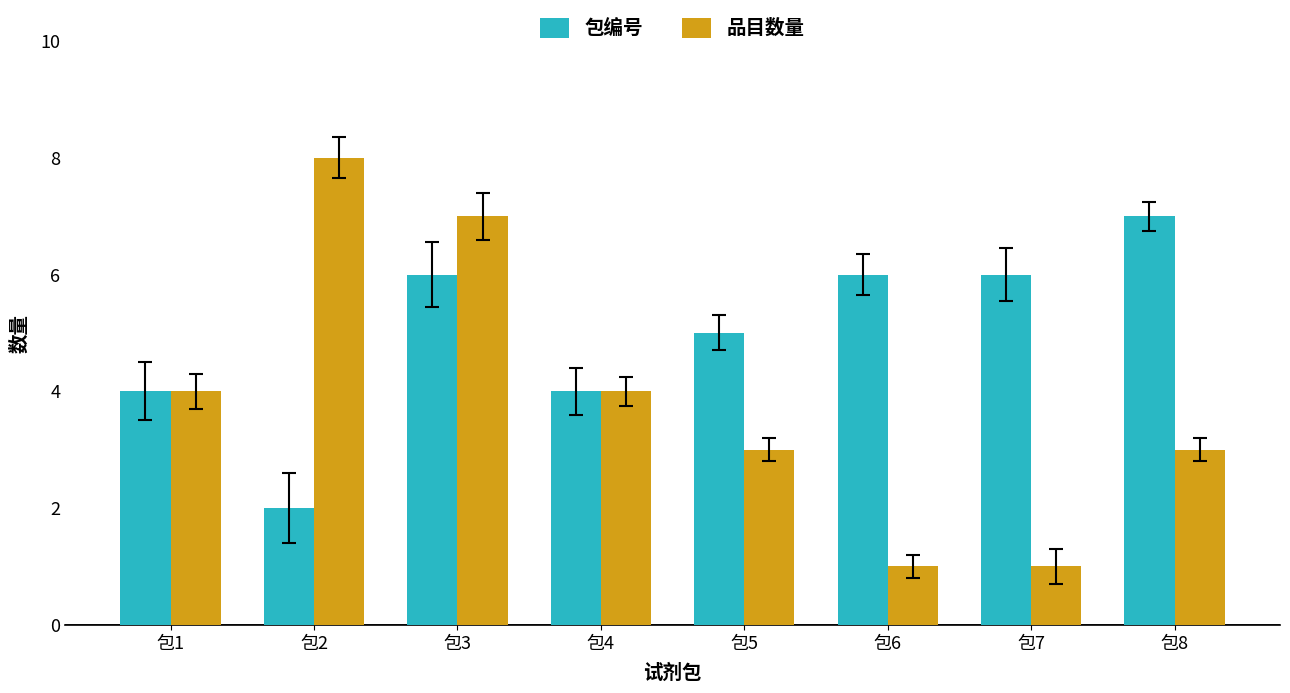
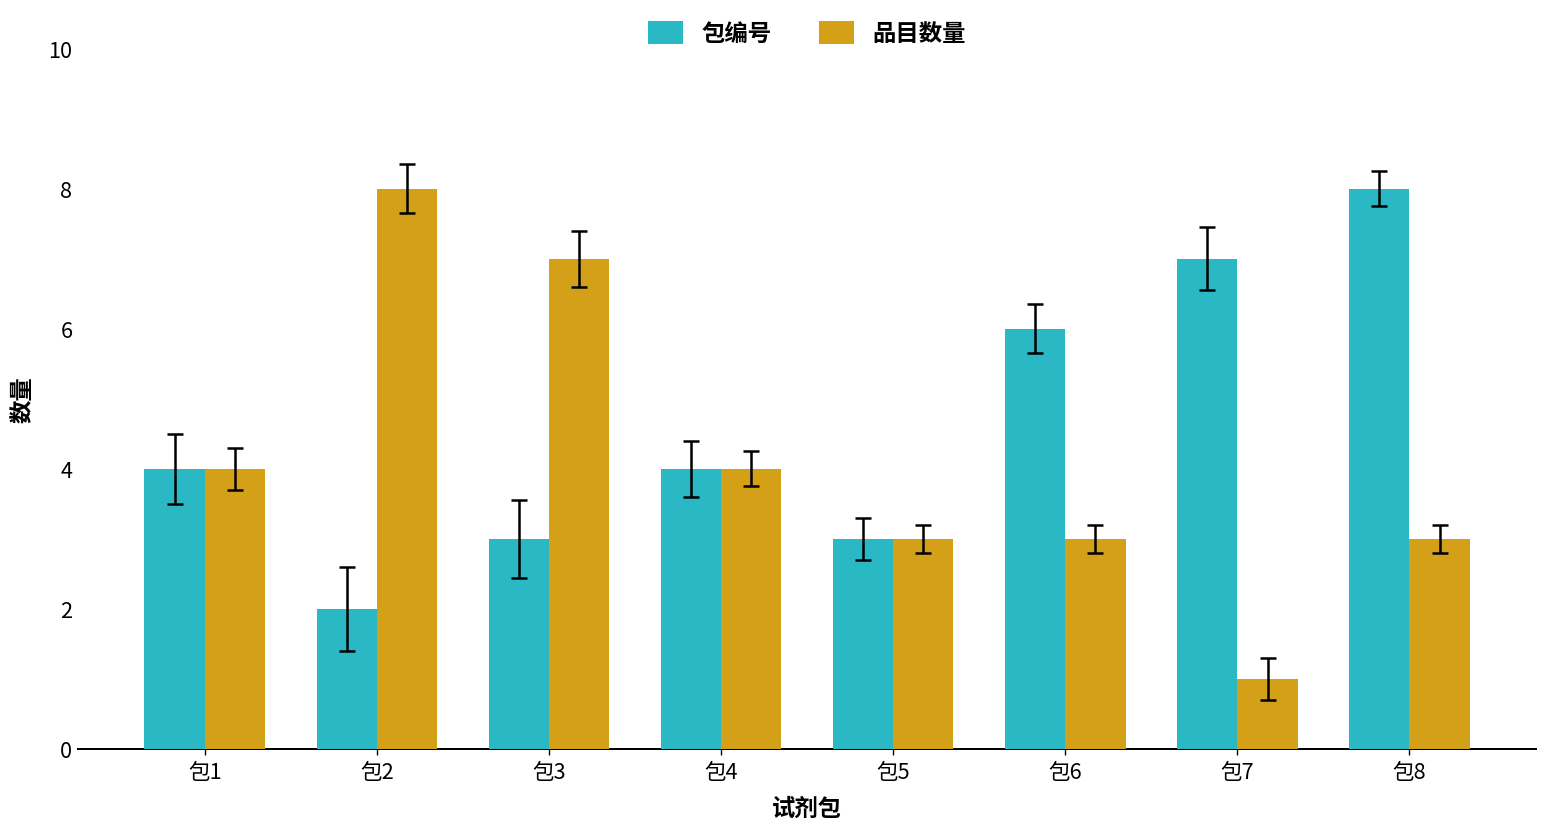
包编号, 包3: 6 -> 3
包编号, 包5: 5 -> 3
品目数量, 包6: 1 -> 3
包编号, 包7: 6 -> 7
包编号, 包8: 7 -> 8
